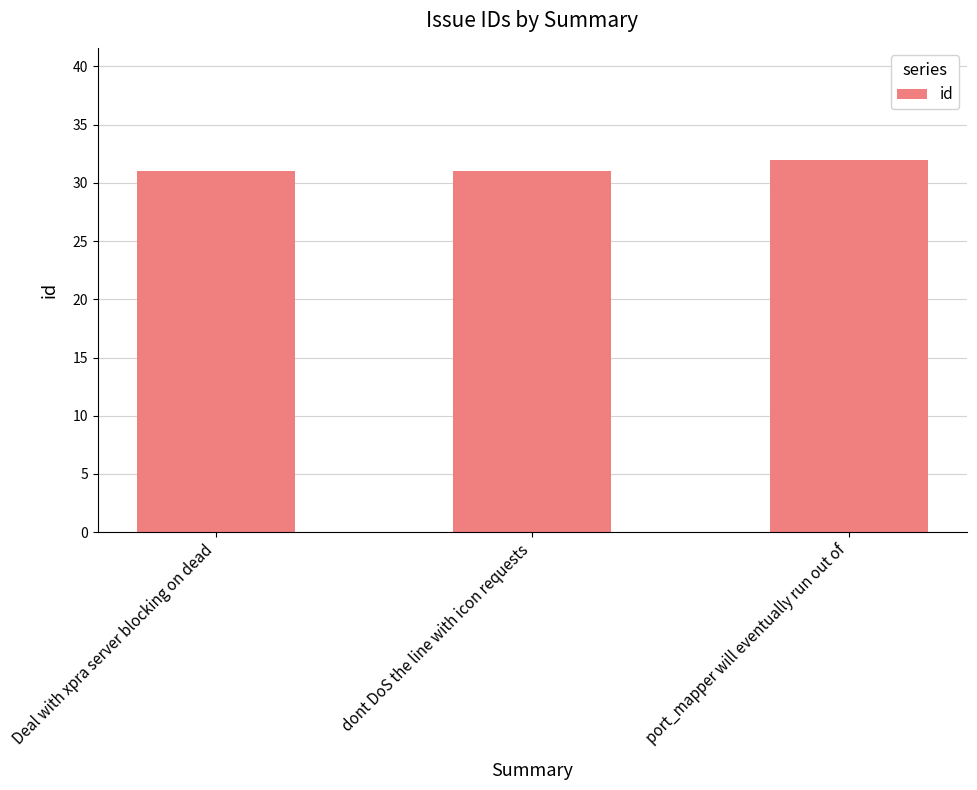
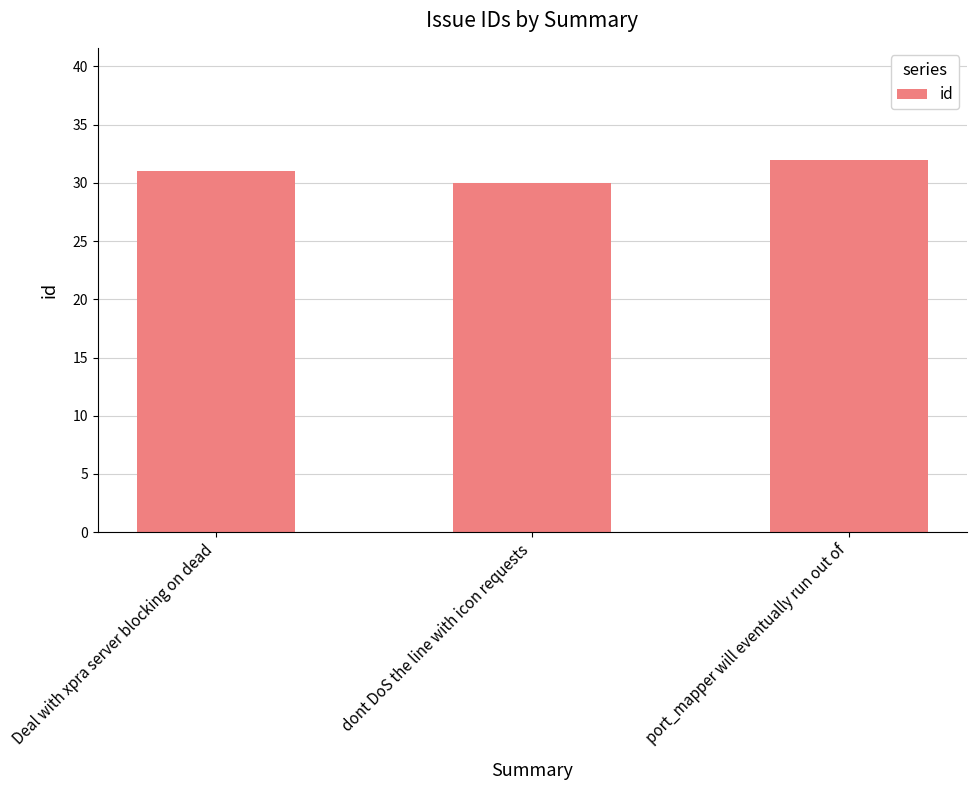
dont DoS the line with icon requests: 31 -> 30
